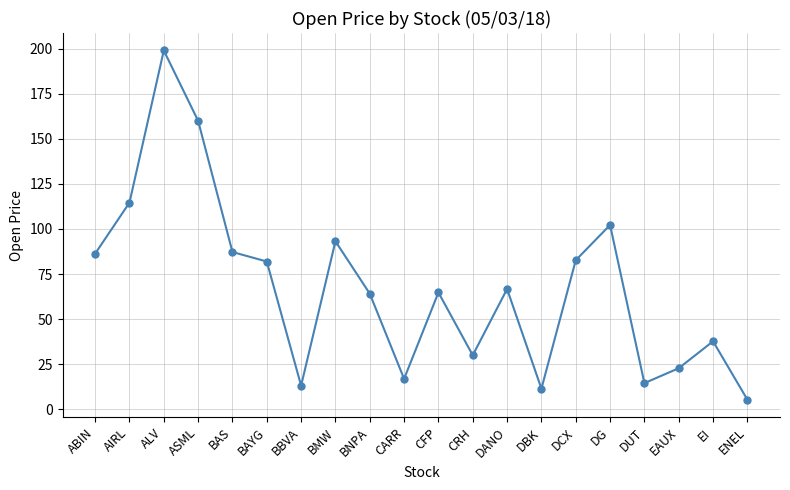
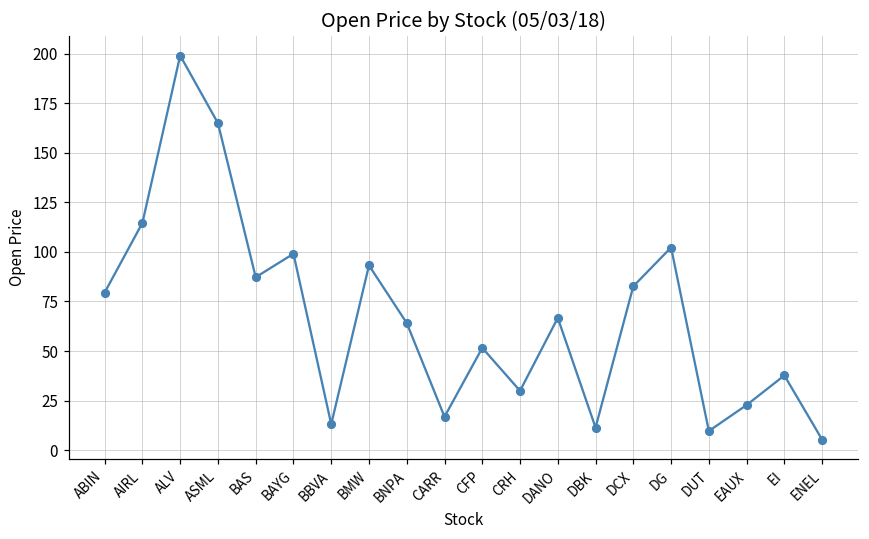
ABIN: 86 -> 80
ASML: 160 -> 165
BAYG: 82 -> 99
CFP: 65 -> 52
DUT: 14 -> 10
